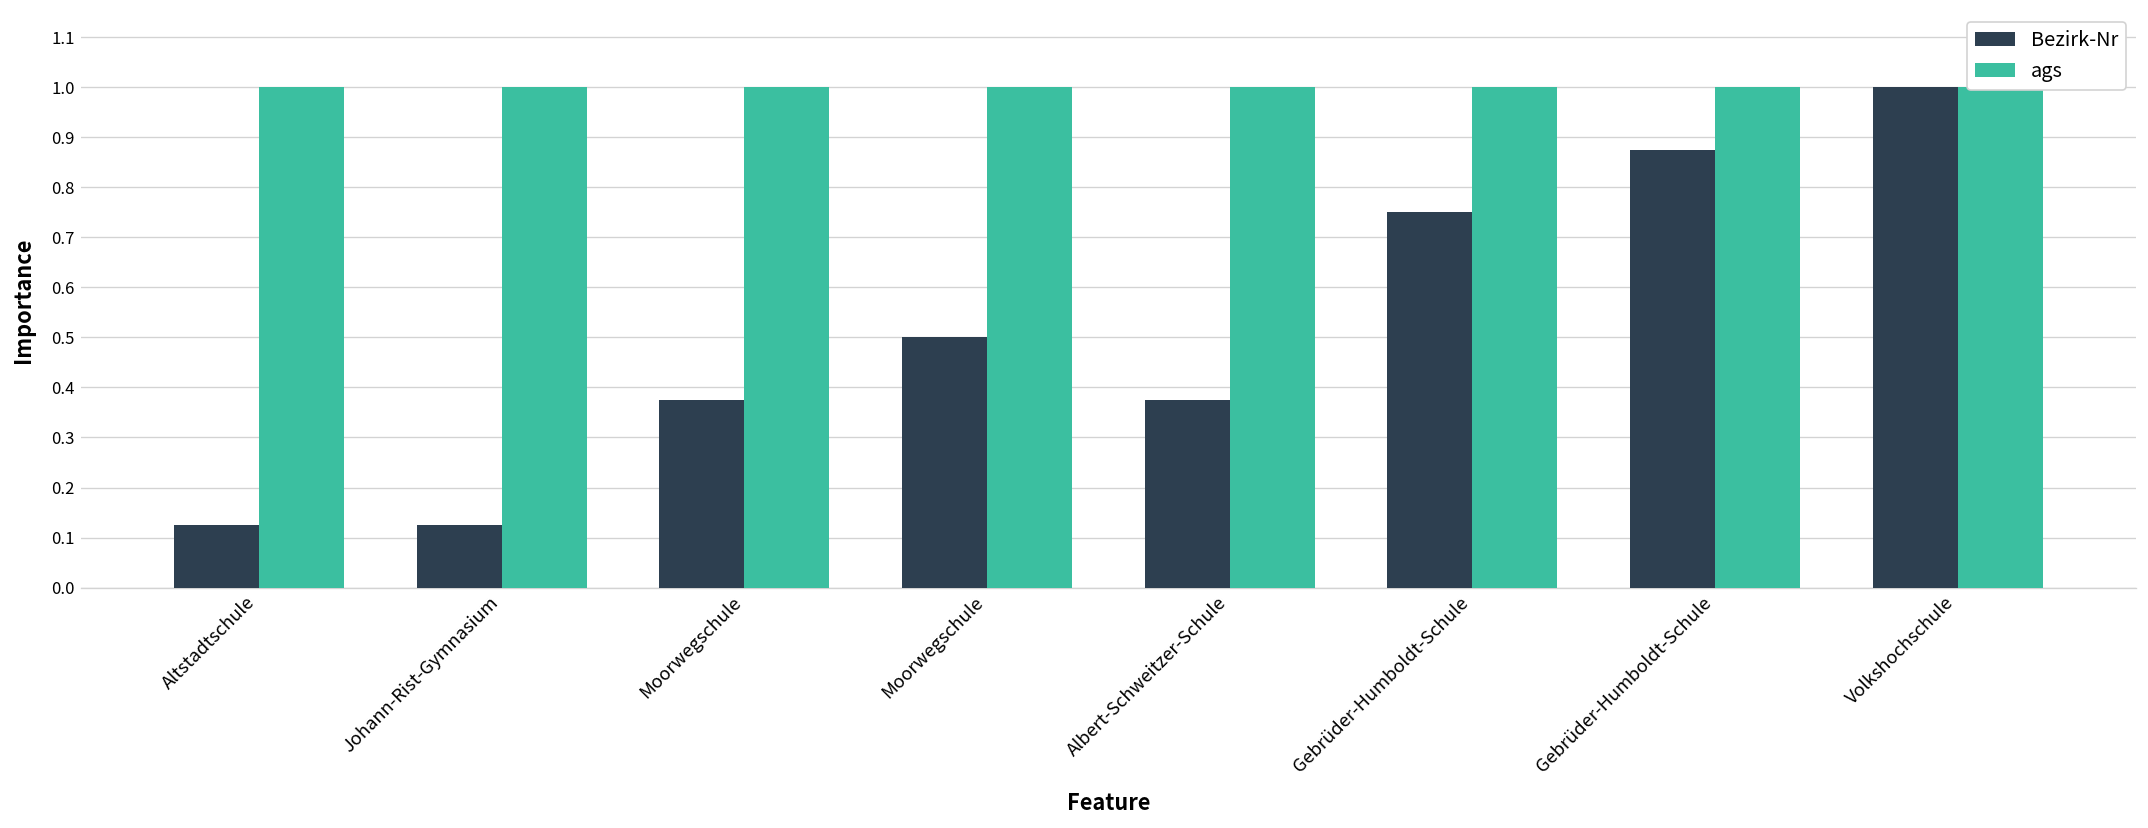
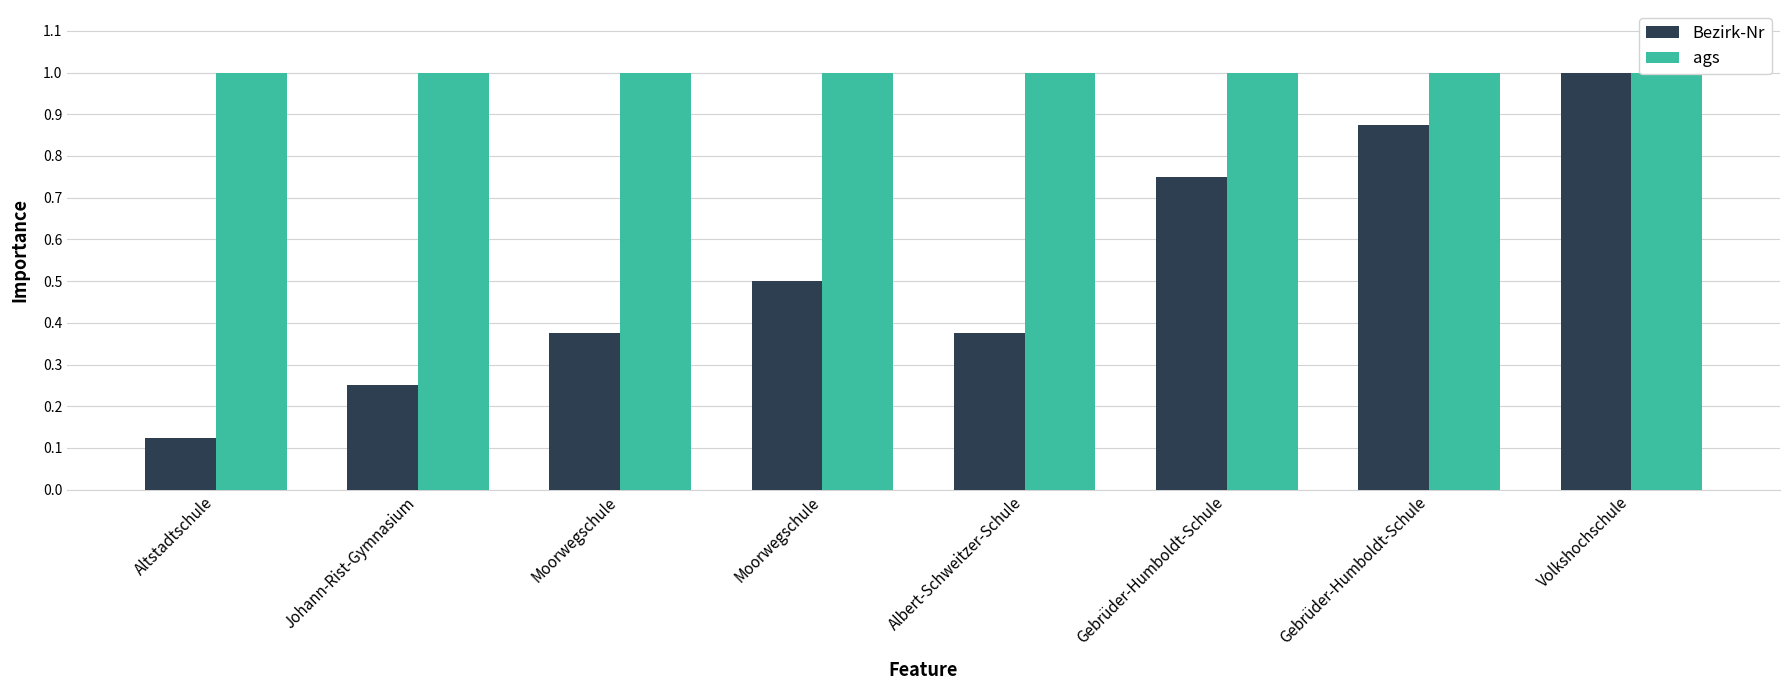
Bezirk-Nr, Johann-Rist-Gymnasium: 0.13 -> 0.25
